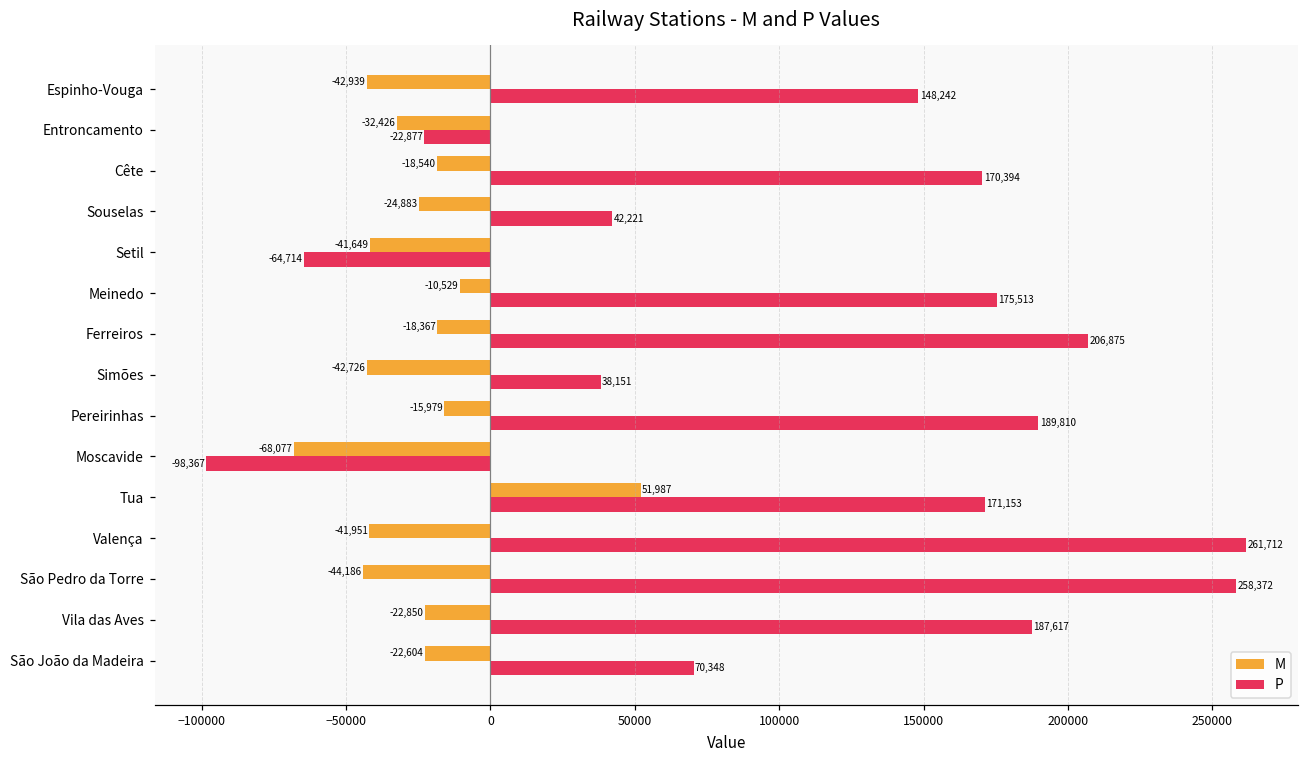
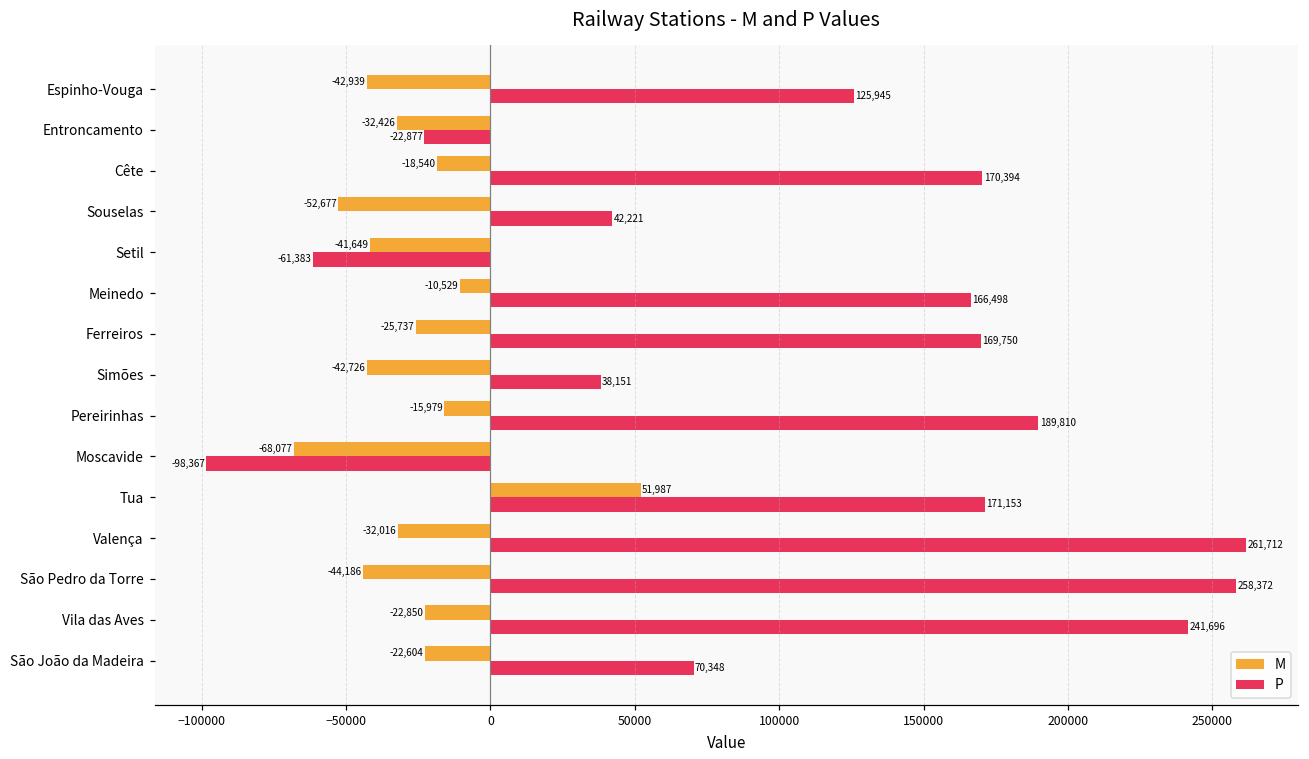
P, Espinho-Vouga: 148,242 -> 125,945
M, Souselas: -24,883 -> -52,677
P, Setil: -64,714 -> -61,383
P, Meinedo: 175,513 -> 166,498
M, Ferreiros: -18,367 -> -25,737
P, Ferreiros: 206,875 -> 169,750
M, Valença: -41,951 -> -32,016
P, Vila das Aves: 187,617 -> 241,696
